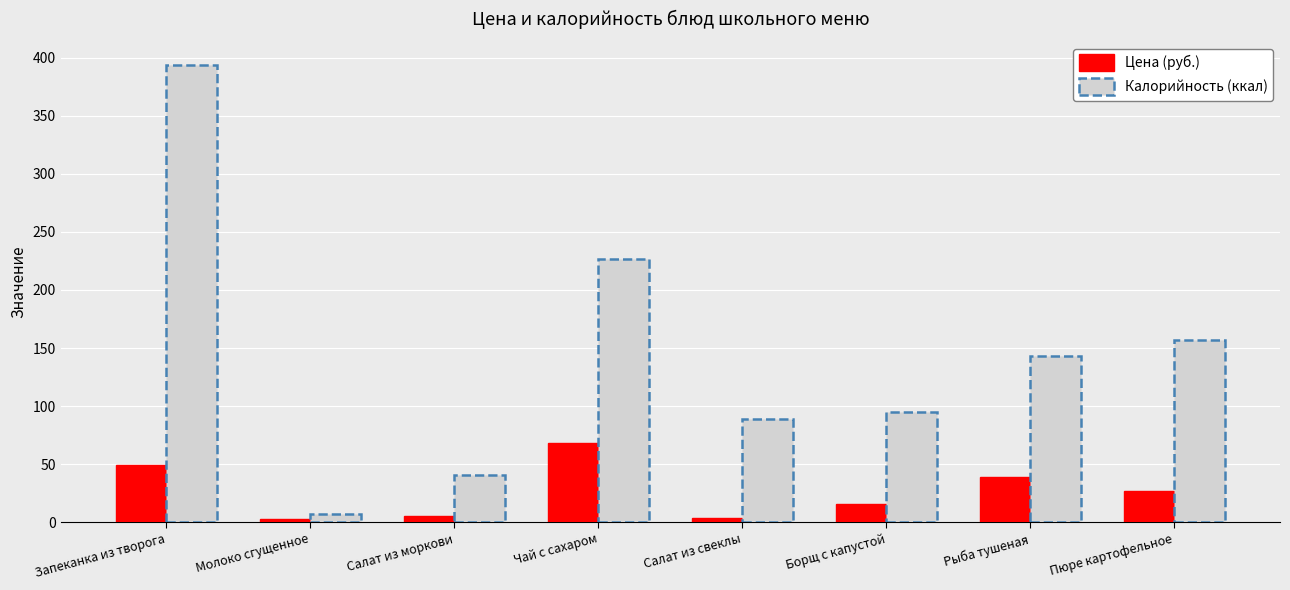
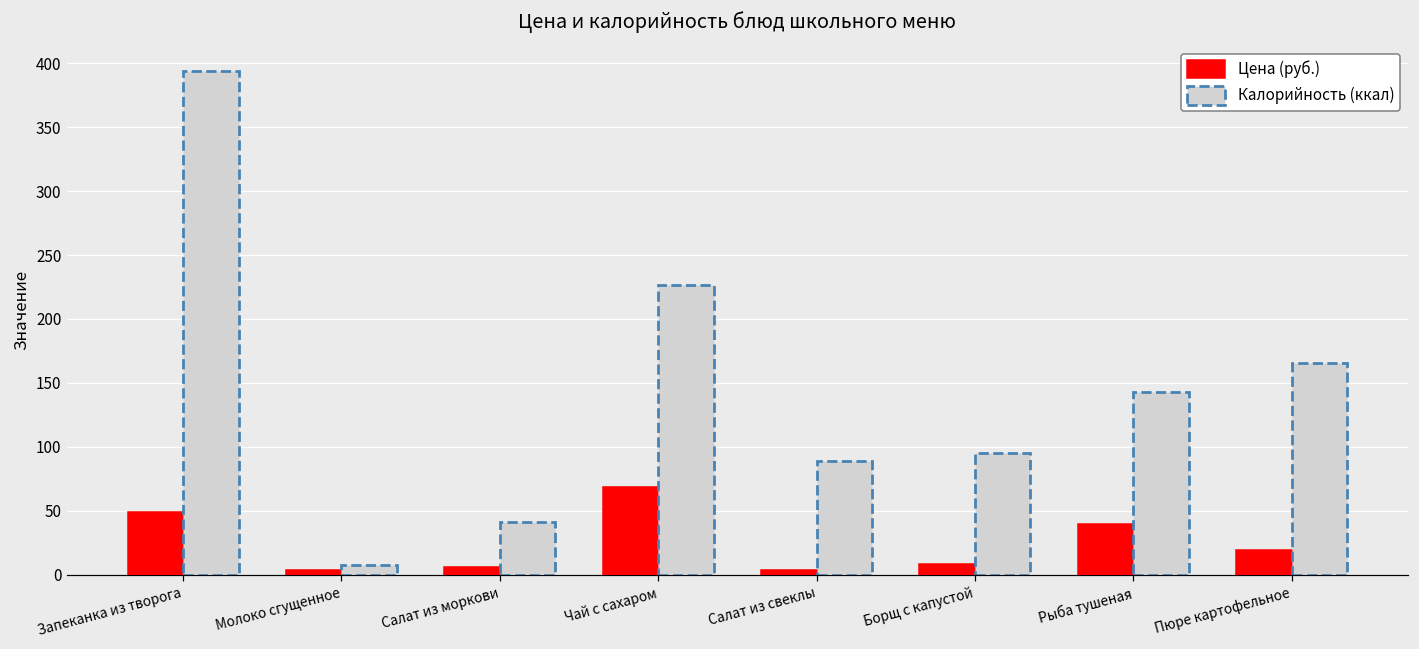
Цена (руб.), Борщ с капустой: 16 -> 9
Цена (руб.), Пюре картофельное: 27 -> 19
Калорийность (ккал), Пюре картофельное: 157 -> 166
